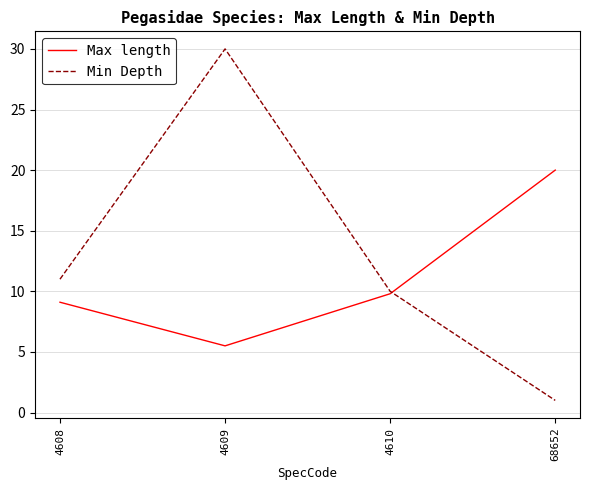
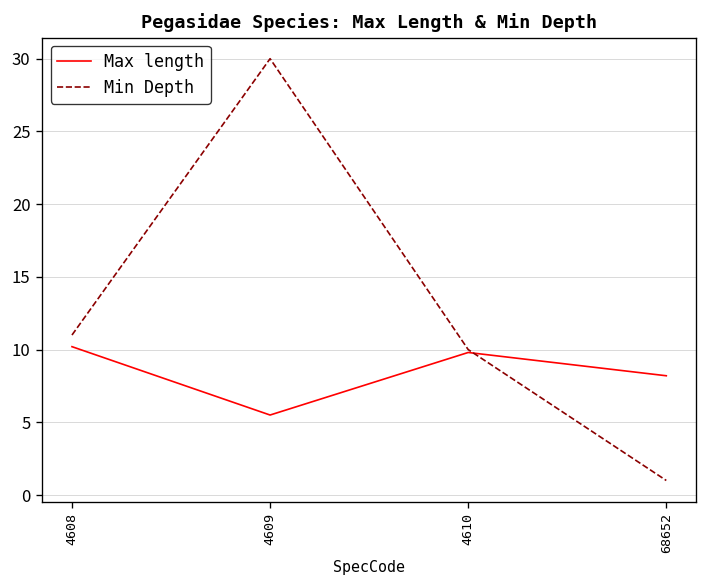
Max length, 4608: 9.1 -> 10.2
Max length, 68652: 20.0 -> 8.2
